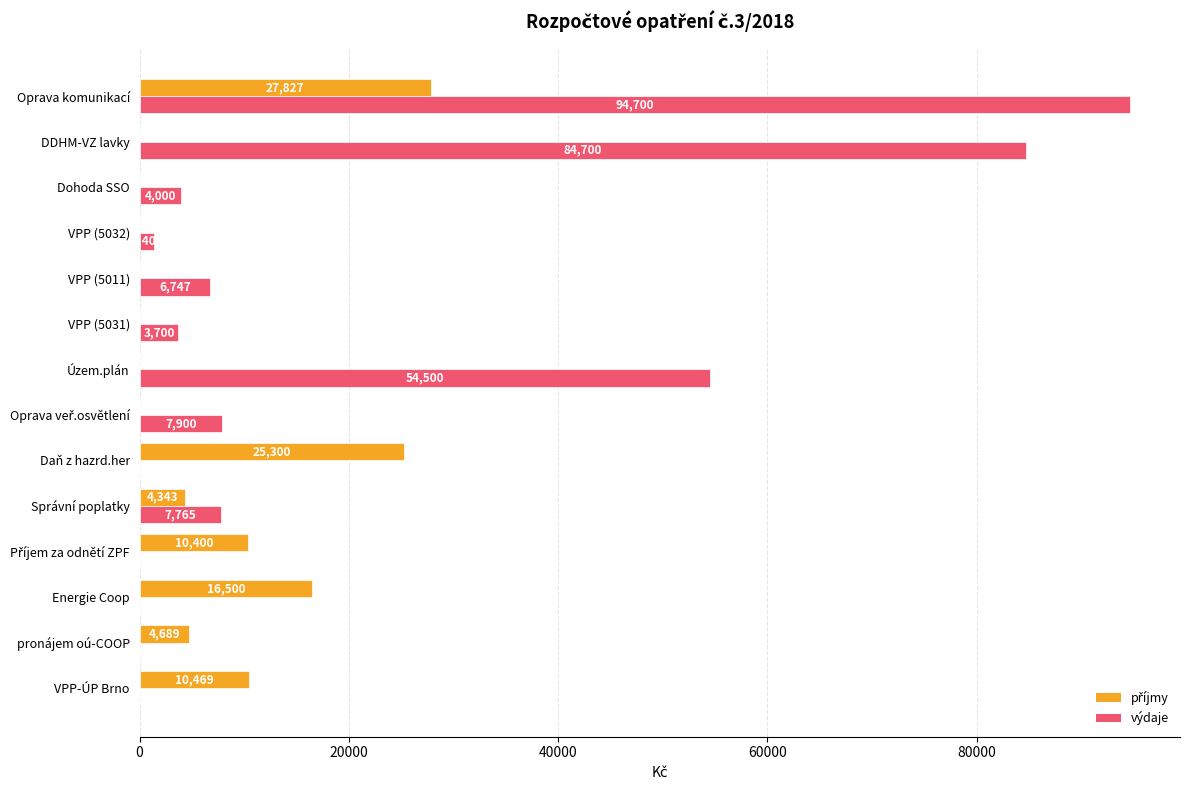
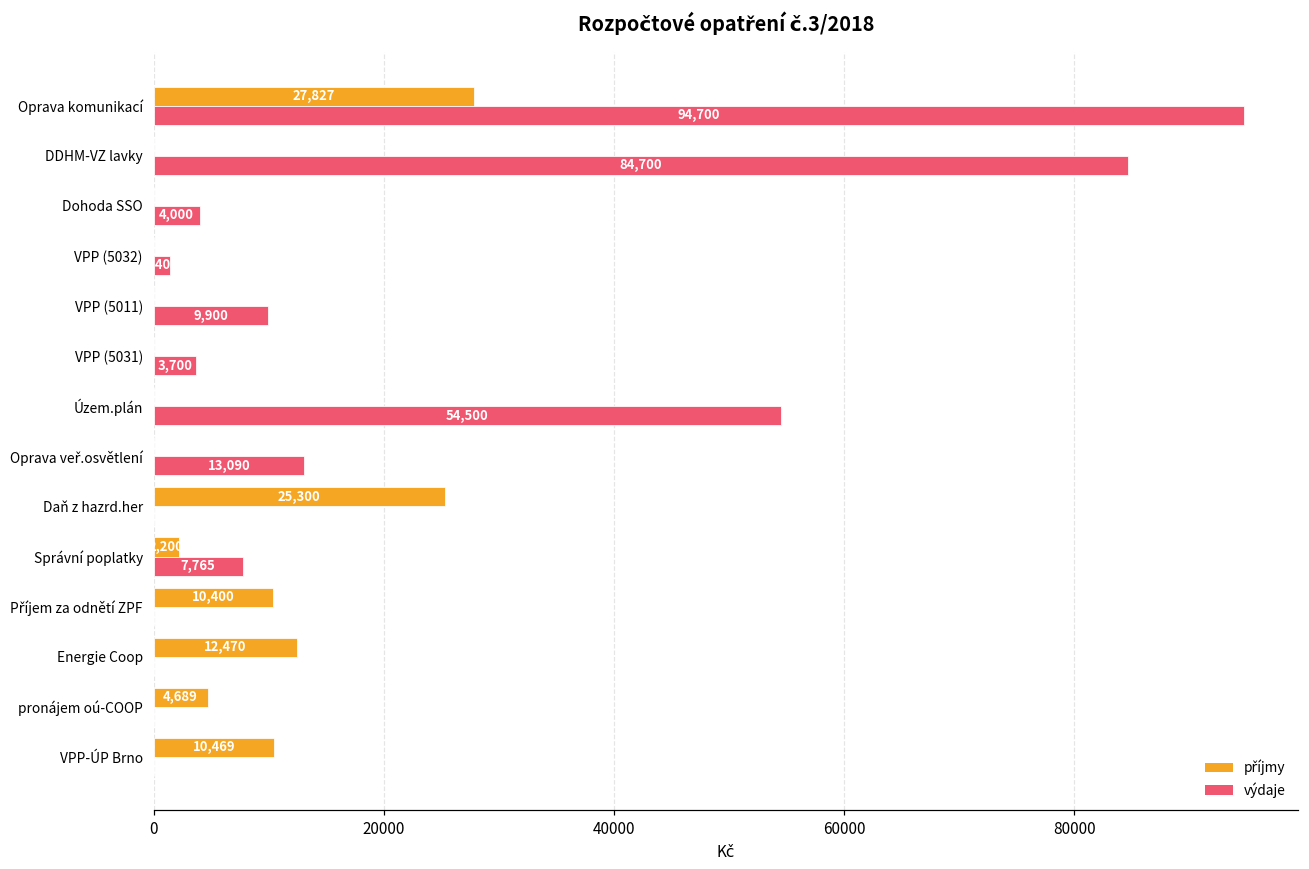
výdaje, VPP (5011): 6,747 -> 9,900
výdaje, Oprava veř.osvětlení: 7,900 -> 13,090
příjmy, Správní poplatky: 4,343 -> 2,200
příjmy, Energie Coop: 16,500 -> 12,470
